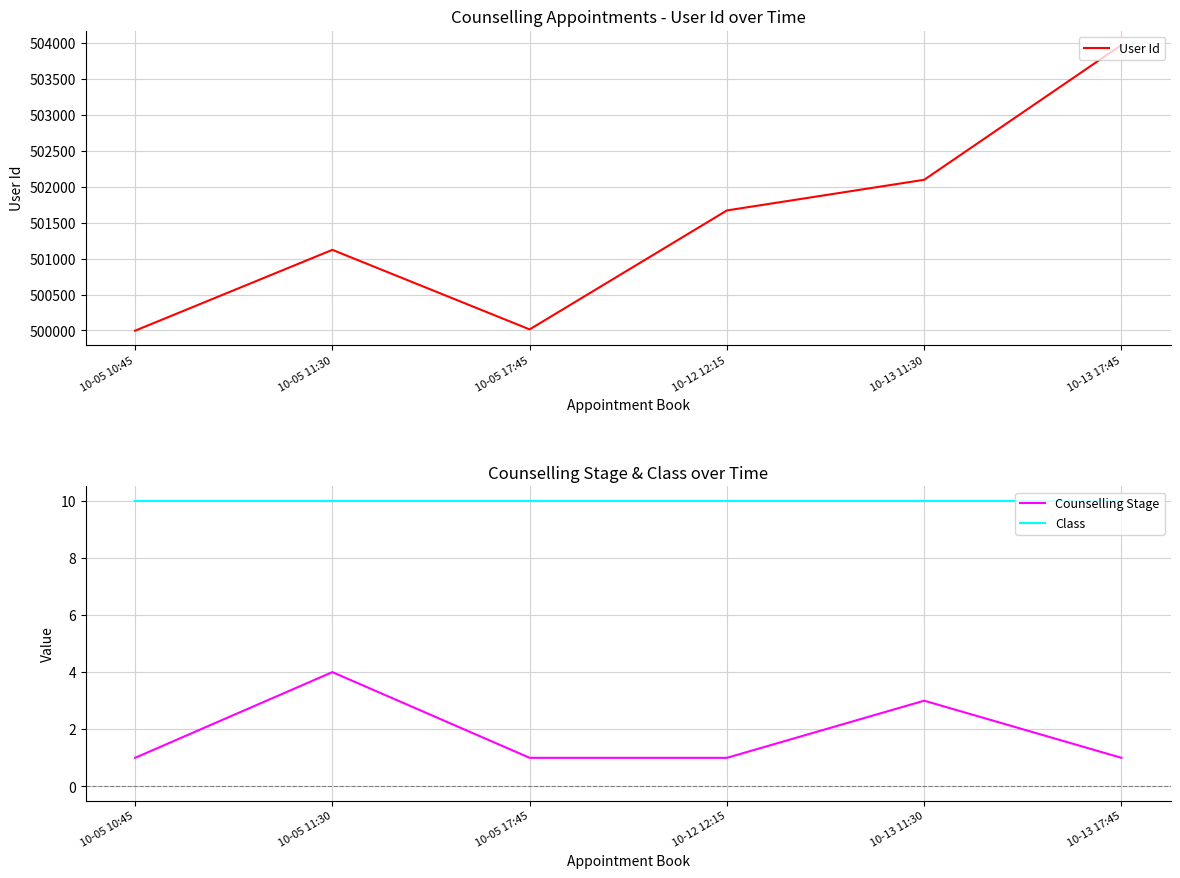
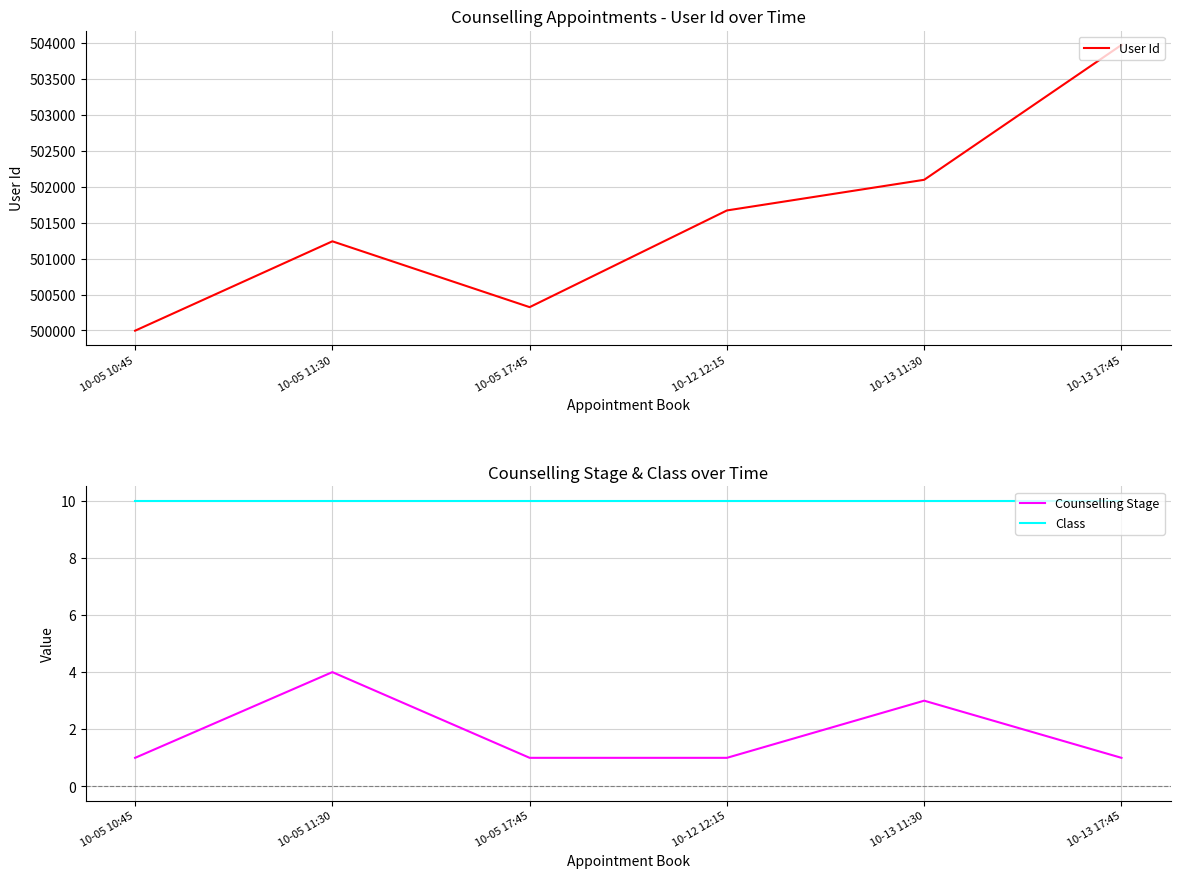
Counselling Appointments - User Id over Time, 10-05 11:30: 501100 -> 501200
Counselling Appointments - User Id over Time, 10-05 17:45: 500000 -> 500300
